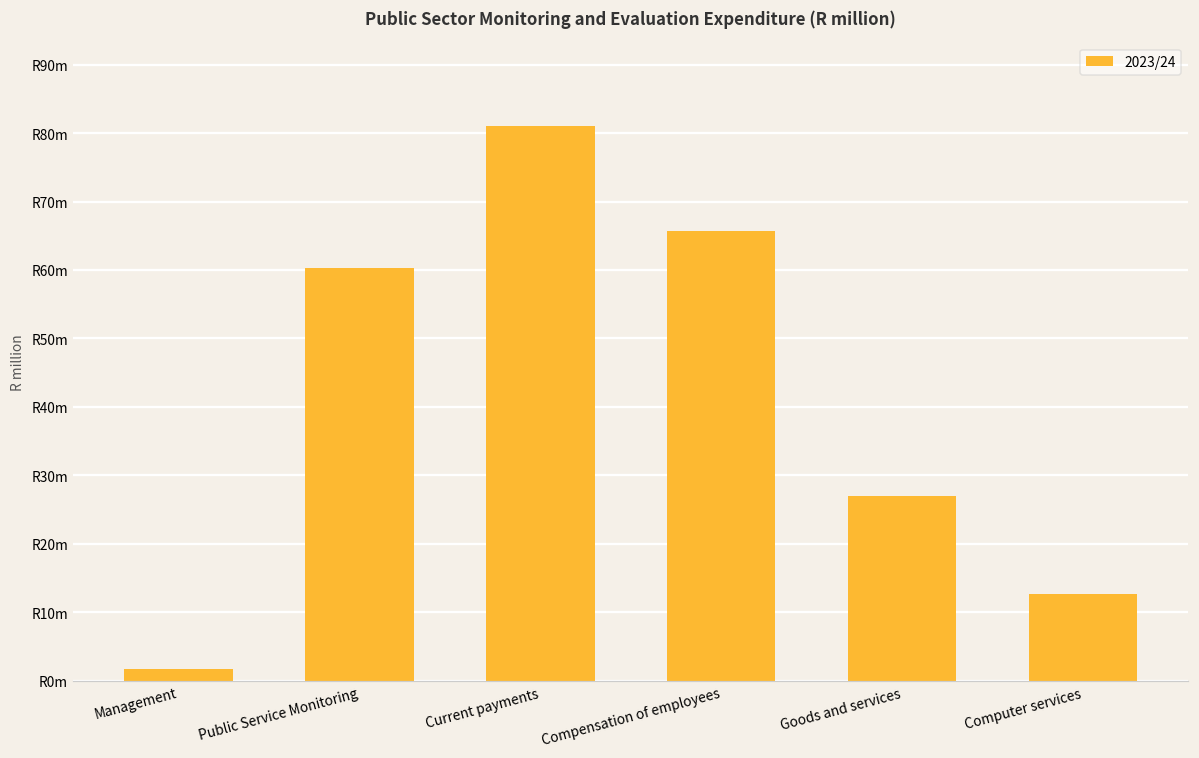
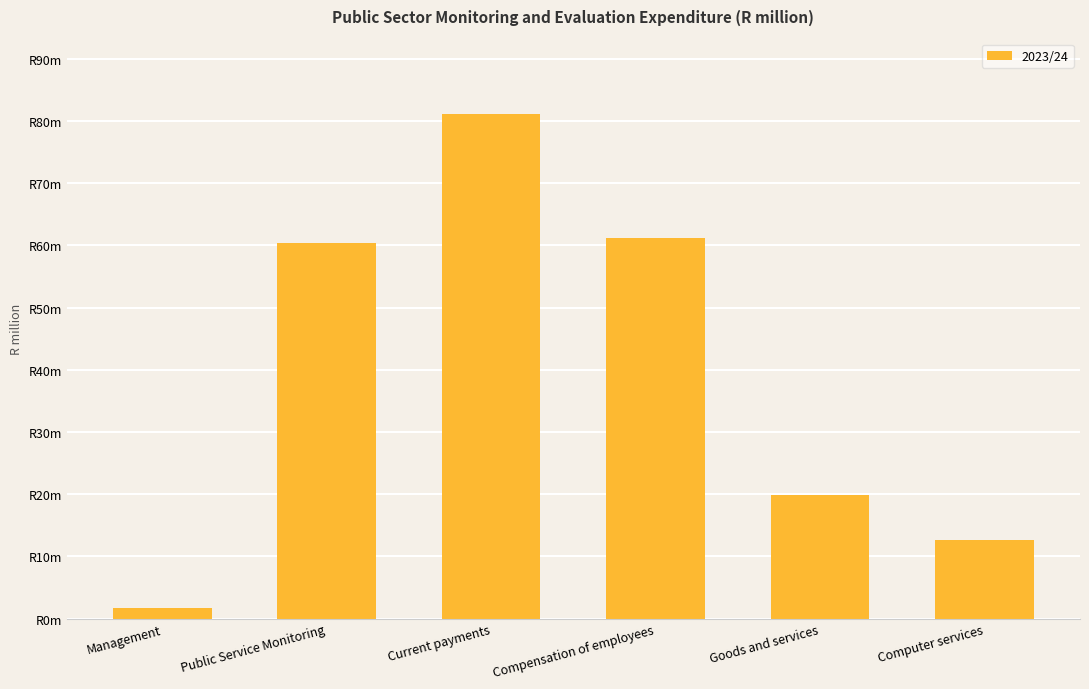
Compensation of employees: R66m -> R61m
Goods and services: R27m -> R20m
